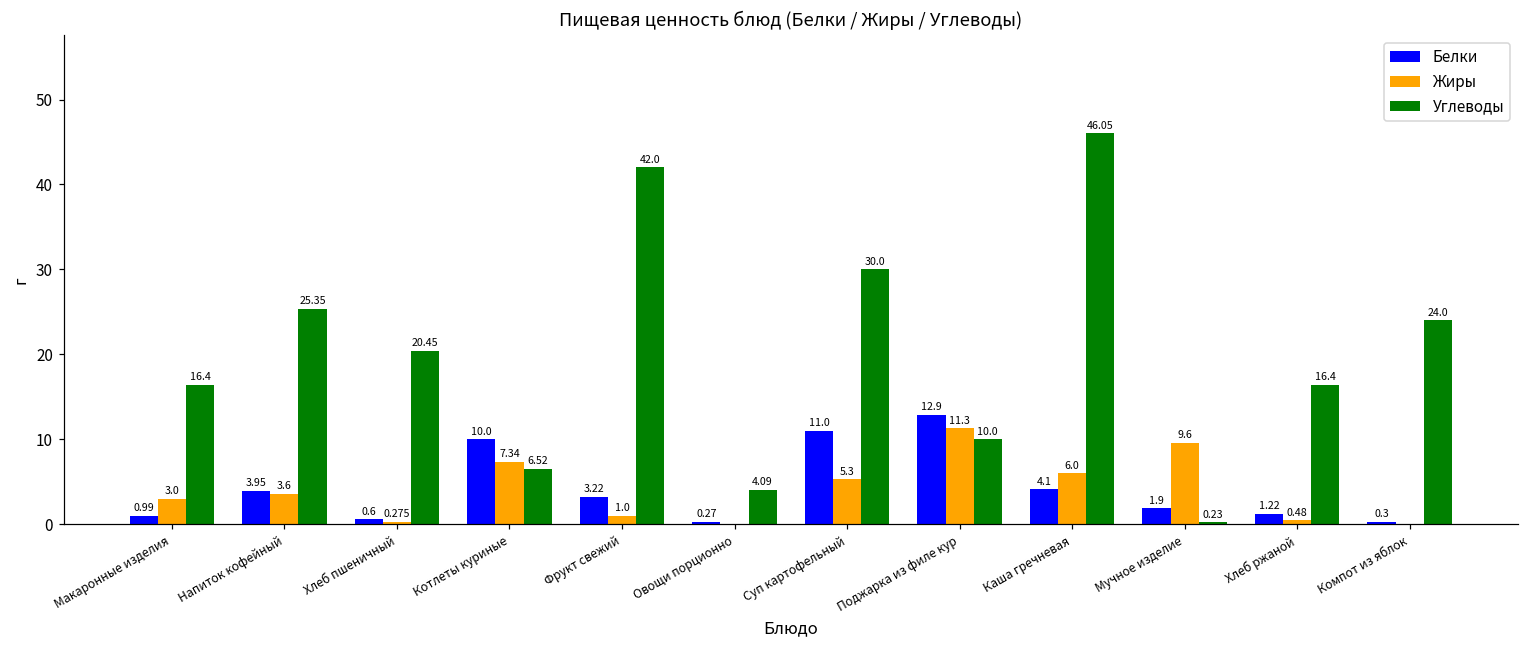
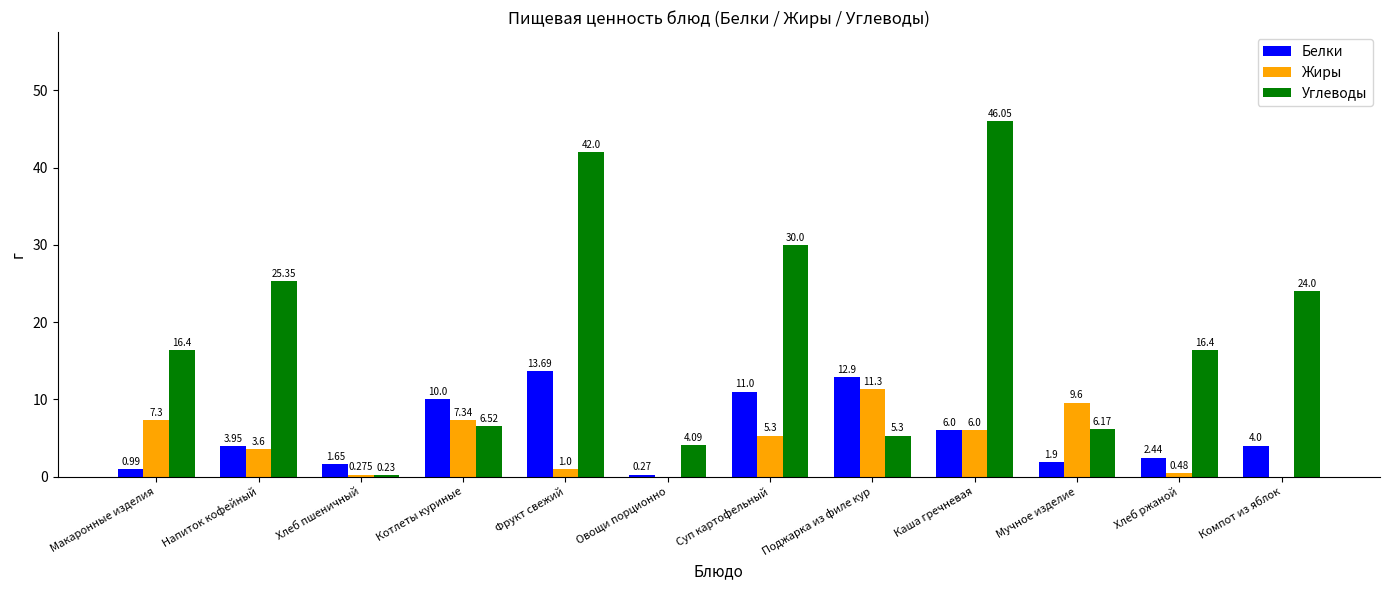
Жиры, Макаронные изделия: 3.0 -> 7.3
Белки, Хлеб пшеничный: 0.6 -> 1.65
Углеводы, Хлеб пшеничный: 20.45 -> 0.23
Белки, Фрукт свежий: 3.22 -> 13.69
Углеводы, Поджарка из филе кур: 10.0 -> 5.3
Белки, Каша гречневая: 4.1 -> 6.0
Углеводы, Мучное изделие: 0.23 -> 6.17
Белки, Хлеб ржаной: 1.22 -> 2.44
Белки, Компот из яблок: 0.3 -> 4.0
